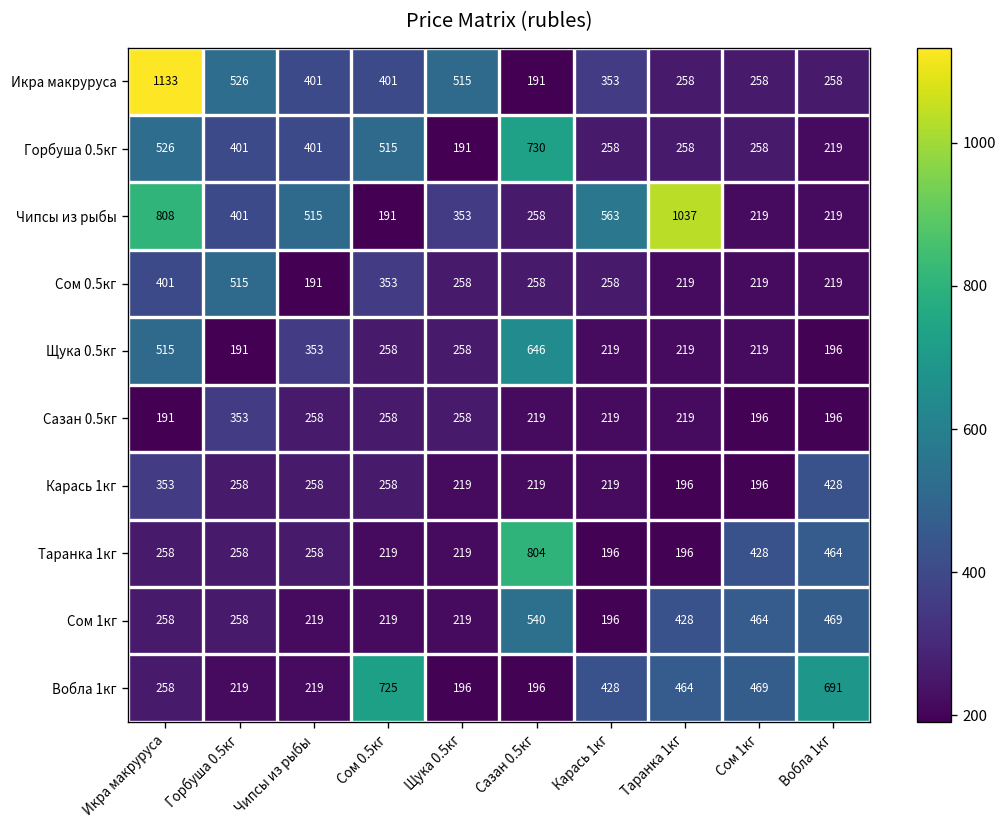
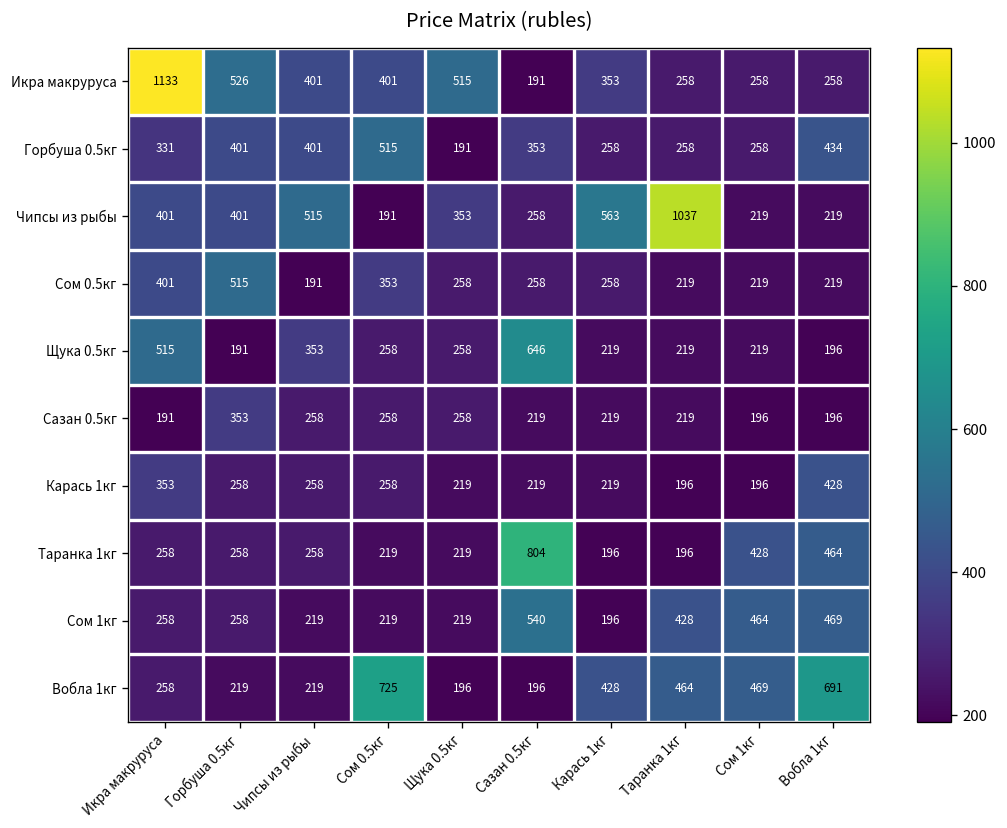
Горбуша 0.5кг, Икра макруруса: 526 -> 331
Горбуша 0.5кг, Сазан 0.5кг: 730 -> 353
Горбуша 0.5кг, Вобла 1кг: 219 -> 434
Чипсы из рыбы, Икра макруруса: 808 -> 401
